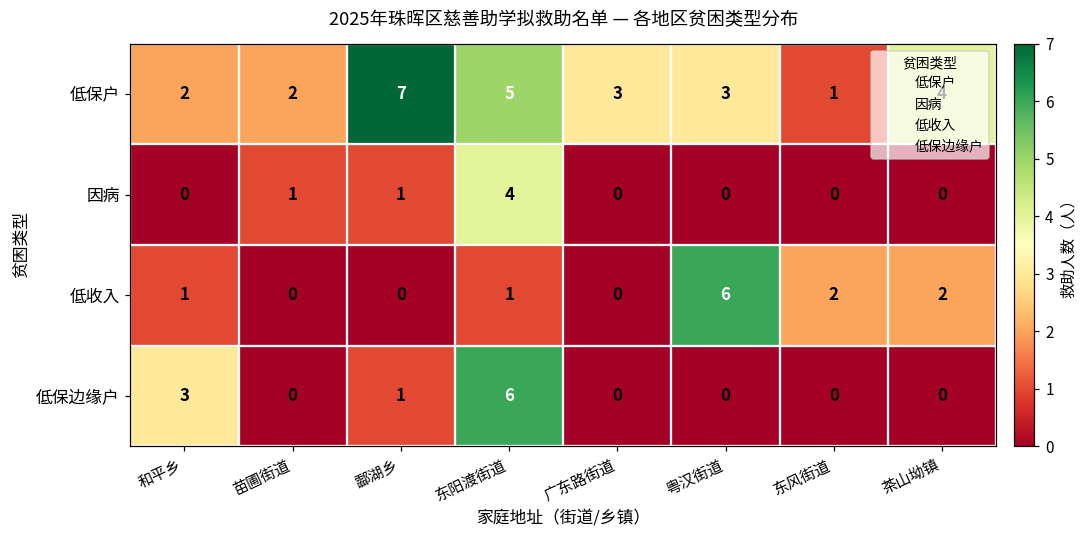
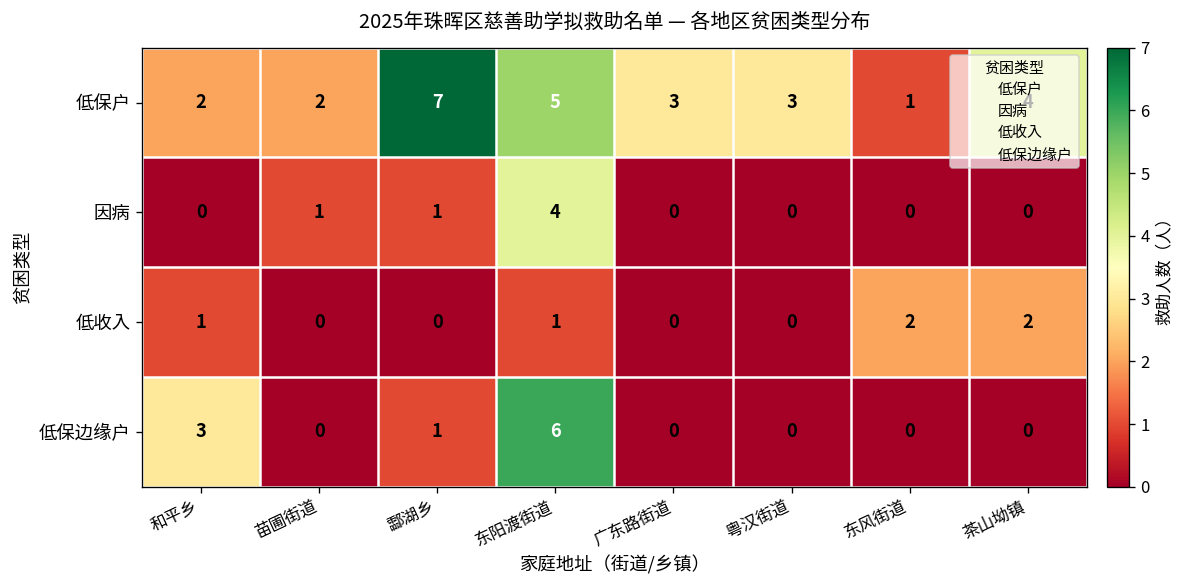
低收入, 粤汉街道: 6 -> 0
